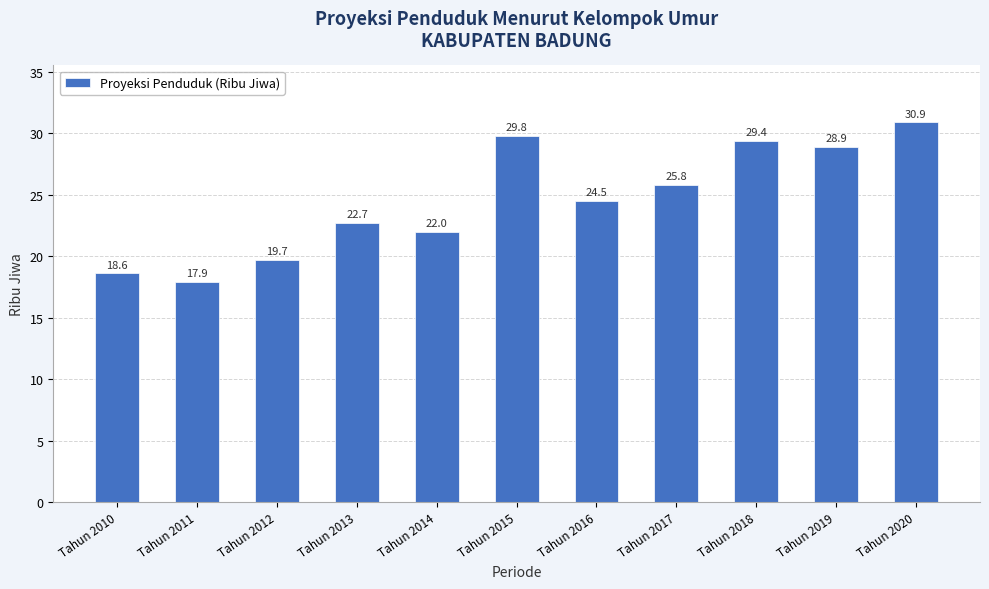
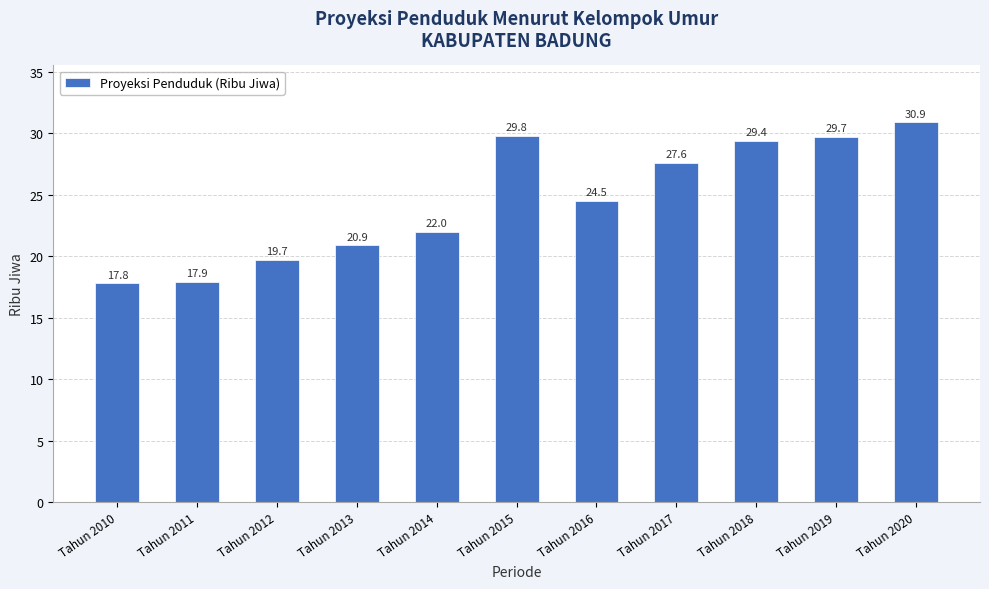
Tahun 2010: 18.6 -> 17.8
Tahun 2013: 22.7 -> 20.9
Tahun 2017: 25.8 -> 27.6
Tahun 2019: 28.9 -> 29.7
